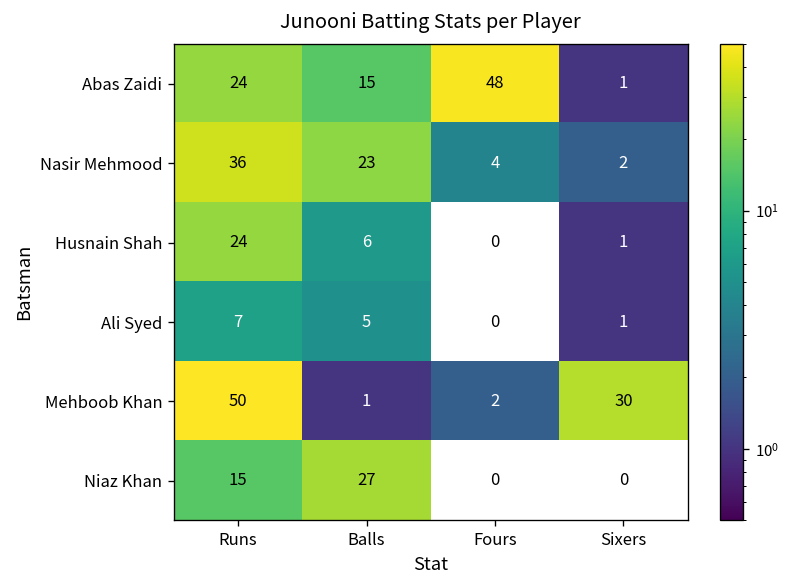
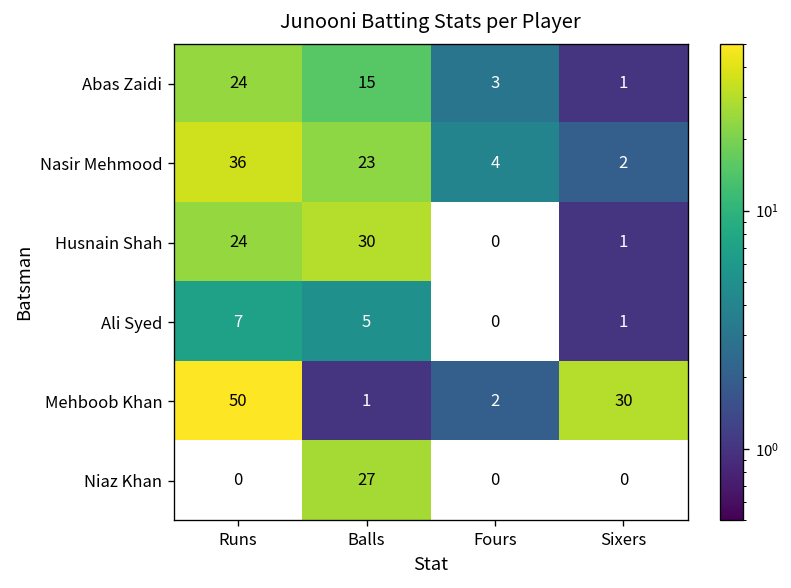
Abas Zaidi, Fours: 48 -> 3
Husnain Shah, Balls: 6 -> 30
Niaz Khan, Runs: 15 -> 0
